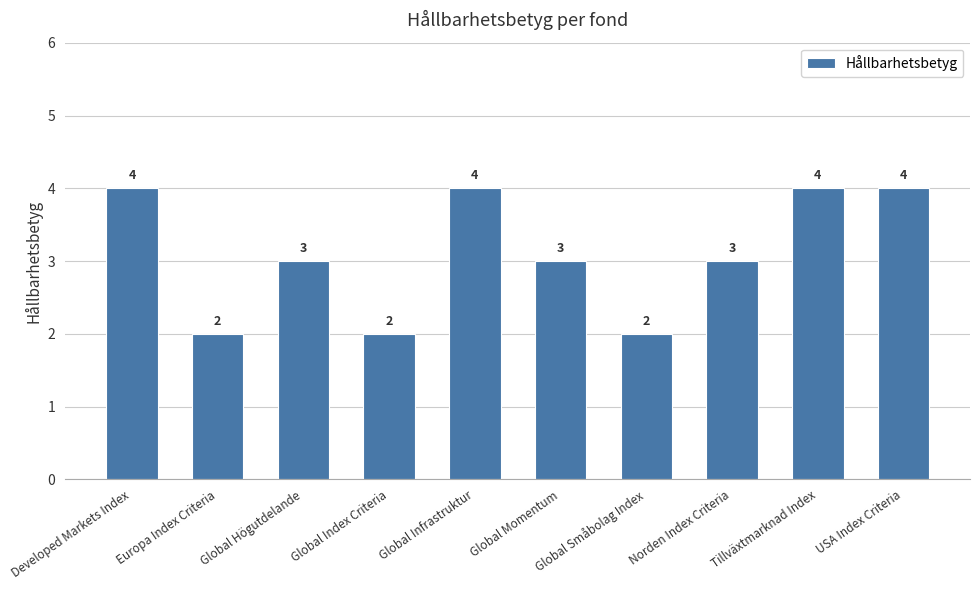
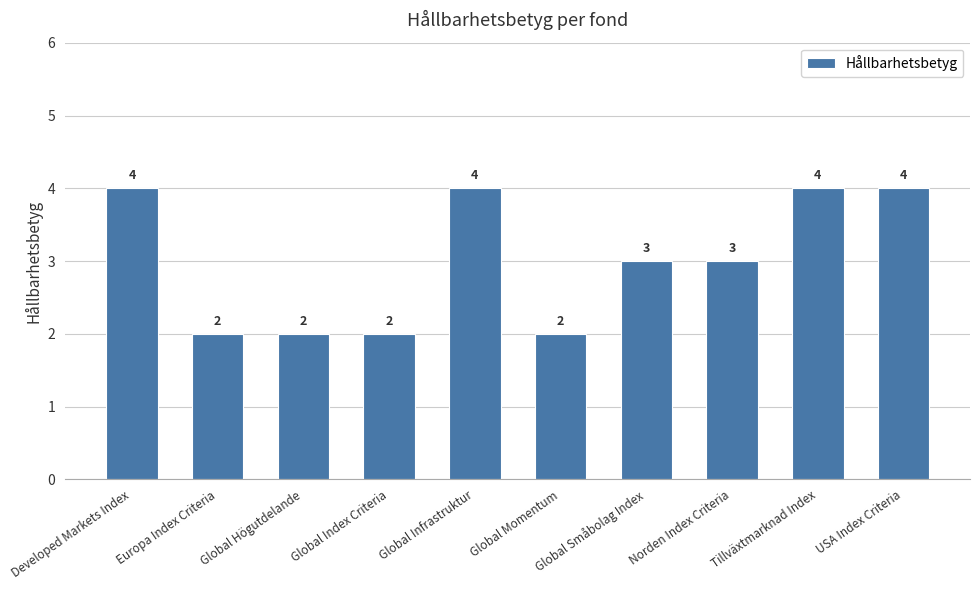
Global Högutdelande: 3 -> 2
Global Momentum: 3 -> 2
Global Småbolag Index: 2 -> 3
